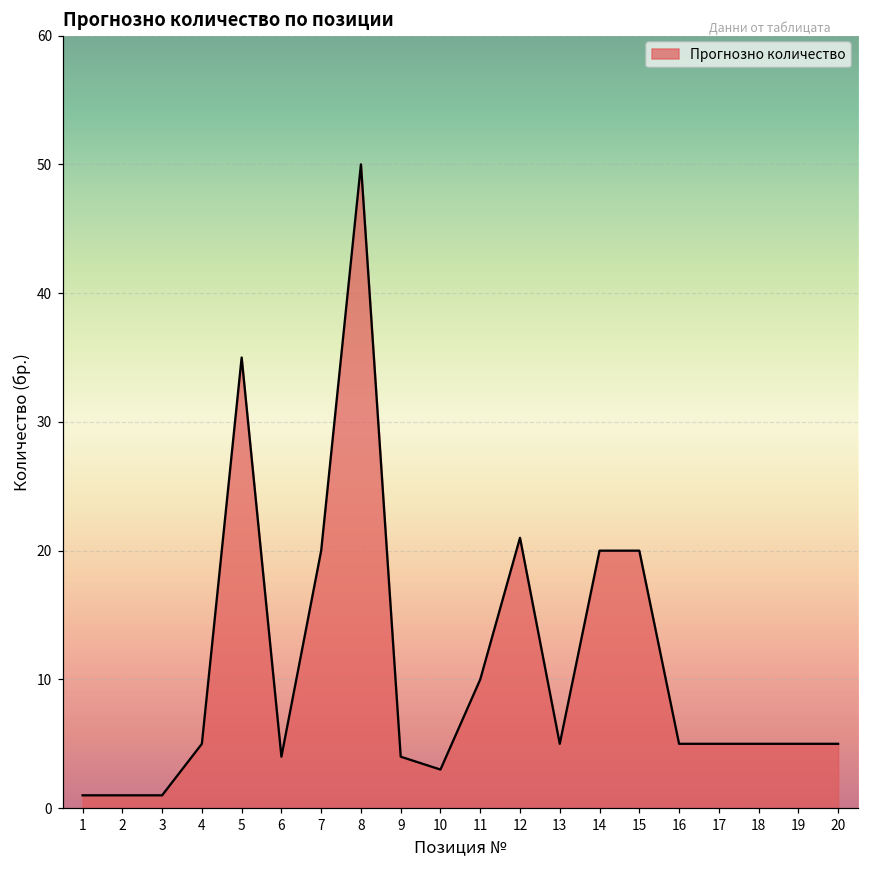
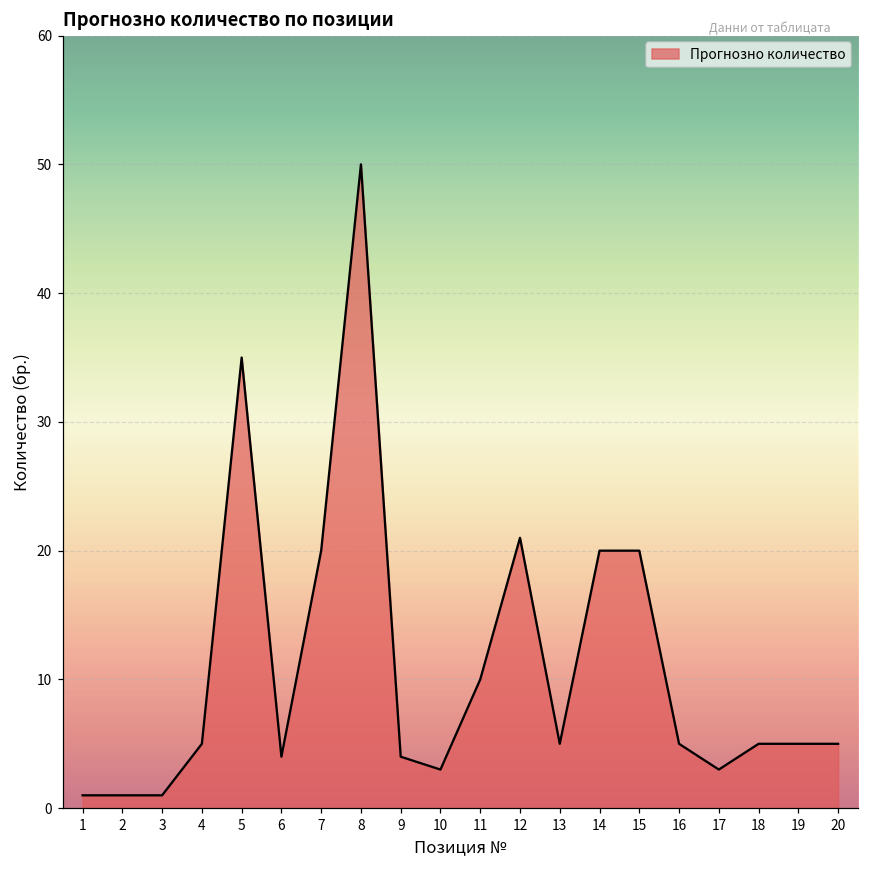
17: 5 -> 3
